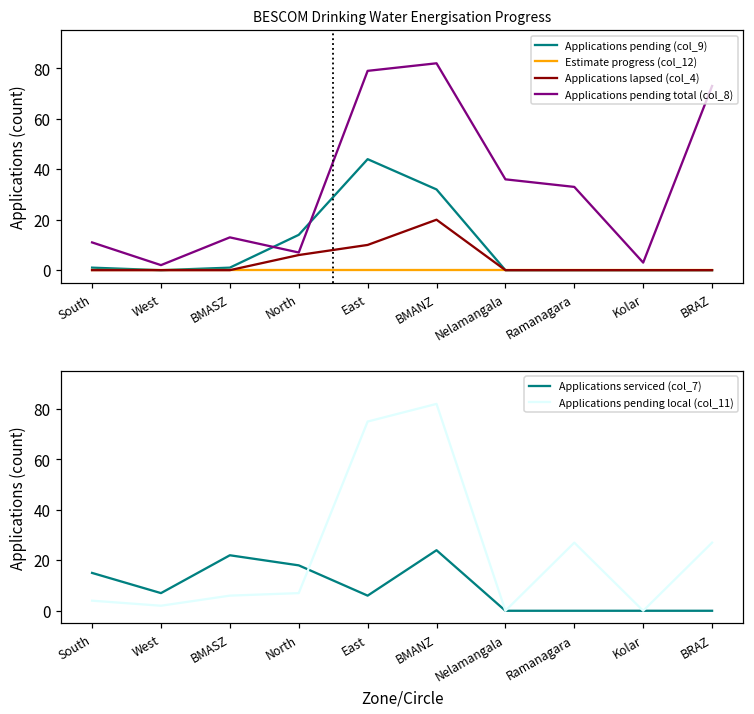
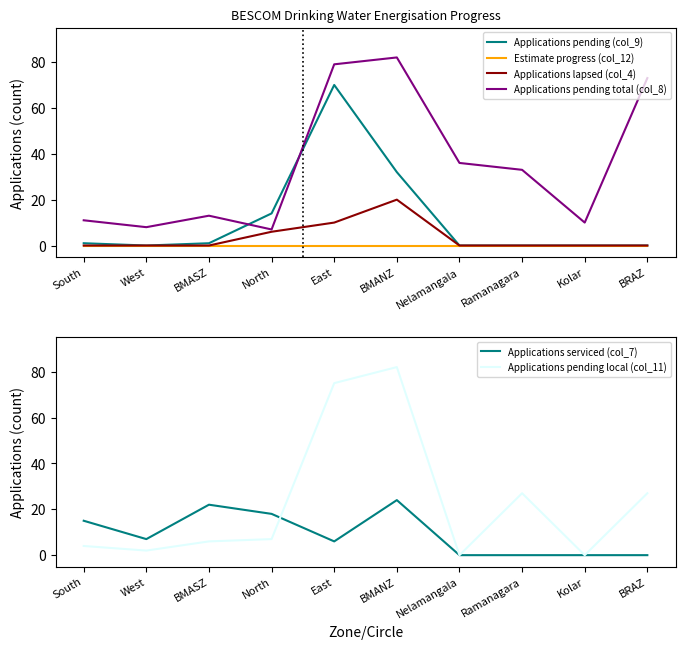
BESCOM Drinking Water Energisation Progress, Applications pending total (col_8), West: 2 -> 8
BESCOM Drinking Water Energisation Progress, Applications pending (col_9), East: 44 -> 70
BESCOM Drinking Water Energisation Progress, Applications pending total (col_8), Kolar: 3 -> 10
